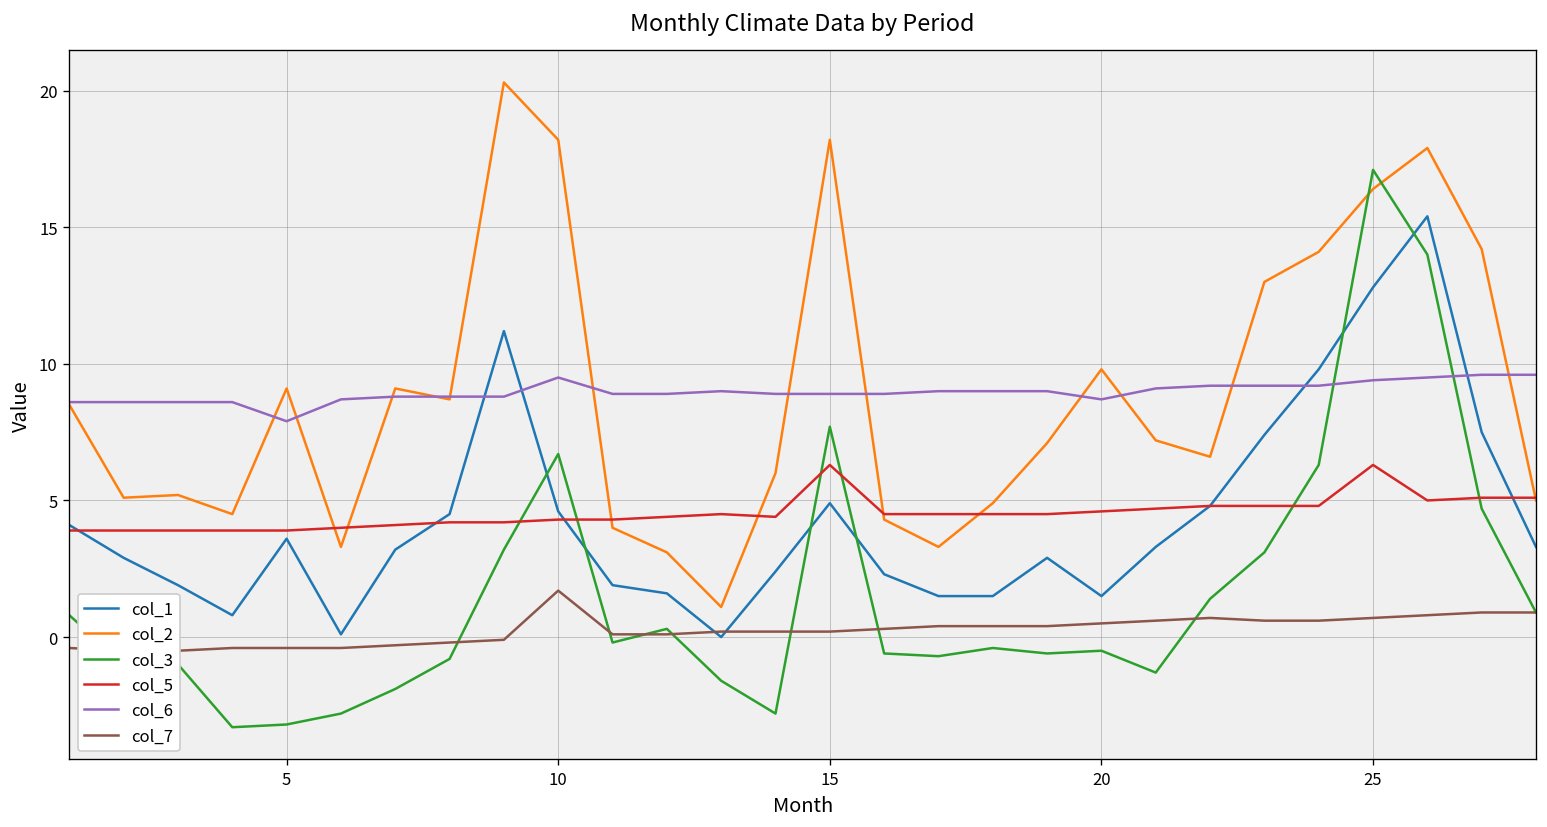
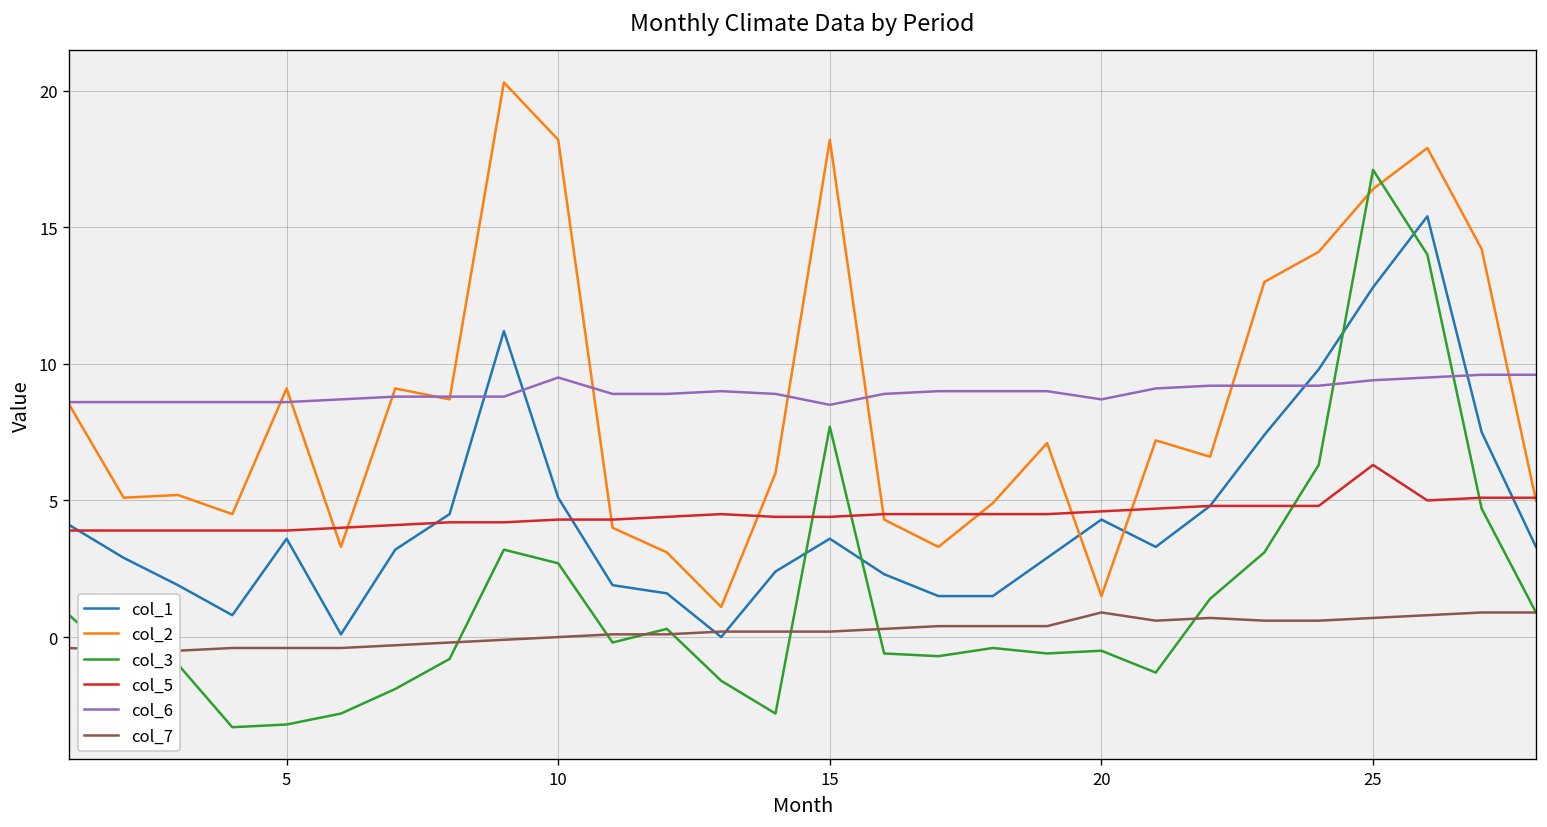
col_6, 5: 7.9 -> 8.6
col_1, 10: 4.6 -> 5.1
col_3, 10: 6.7 -> 2.7
col_7, 10: 1.7 -> 0.0
col_1, 15: 4.9 -> 3.6
col_5, 15: 6.3 -> 4.4
col_6, 15: 8.9 -> 8.5
col_1, 20: 1.5 -> 4.3
col_2, 20: 9.8 -> 1.5
col_7, 20: 0.5 -> 0.9
